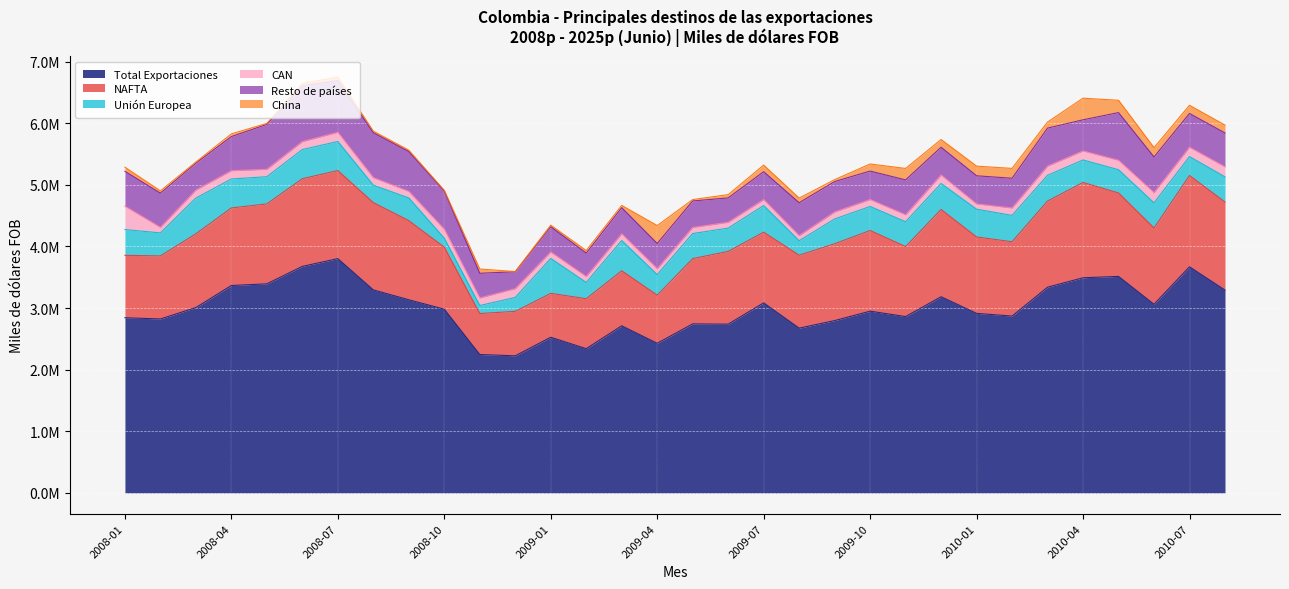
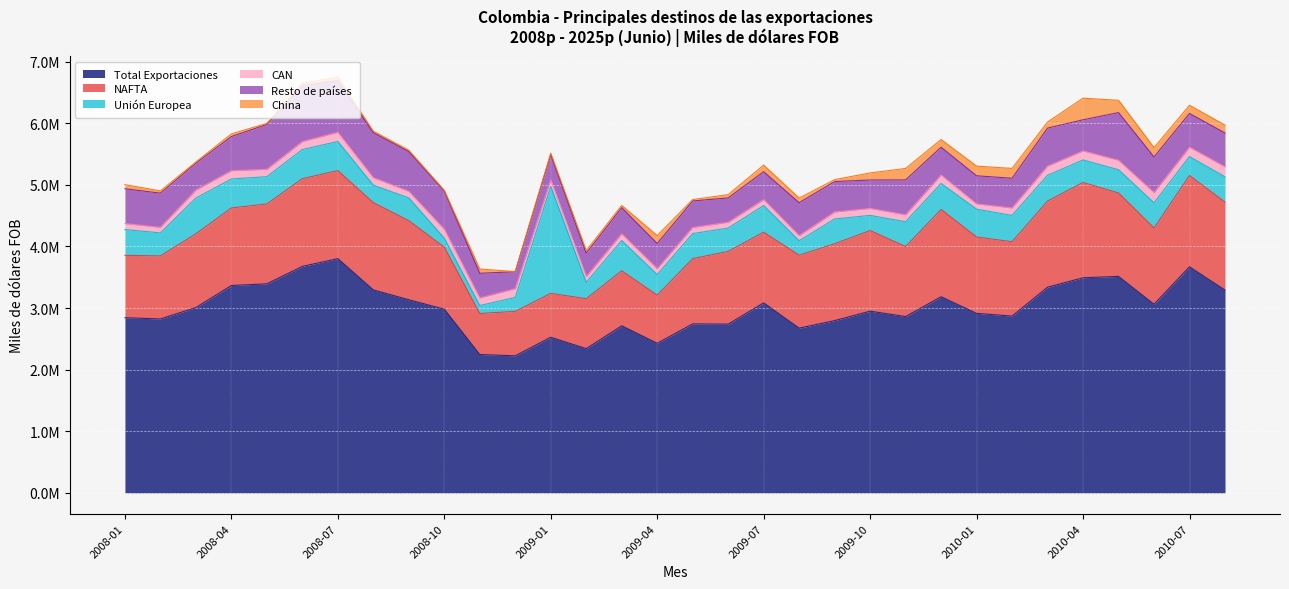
CAN, 2008-01: 400000 -> 100000
Unión Europea, 2009-01: 600000 -> 1700000
China, 2009-04: 300000 -> 100000
Unión Europea, 2009-10: 400000 -> 200000
